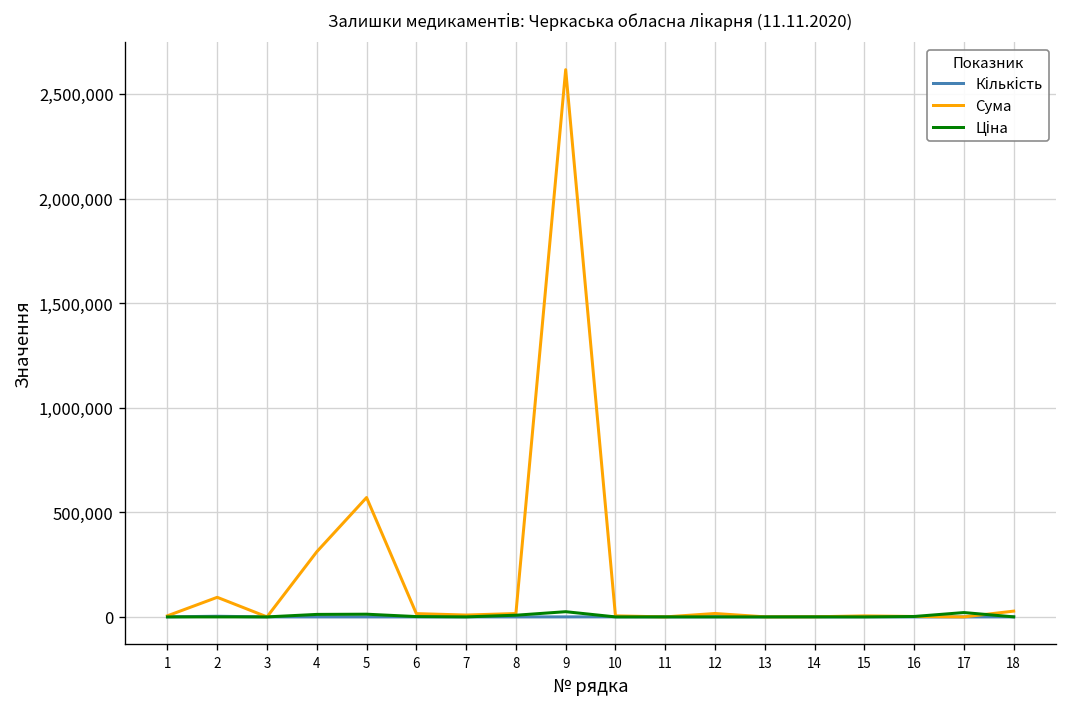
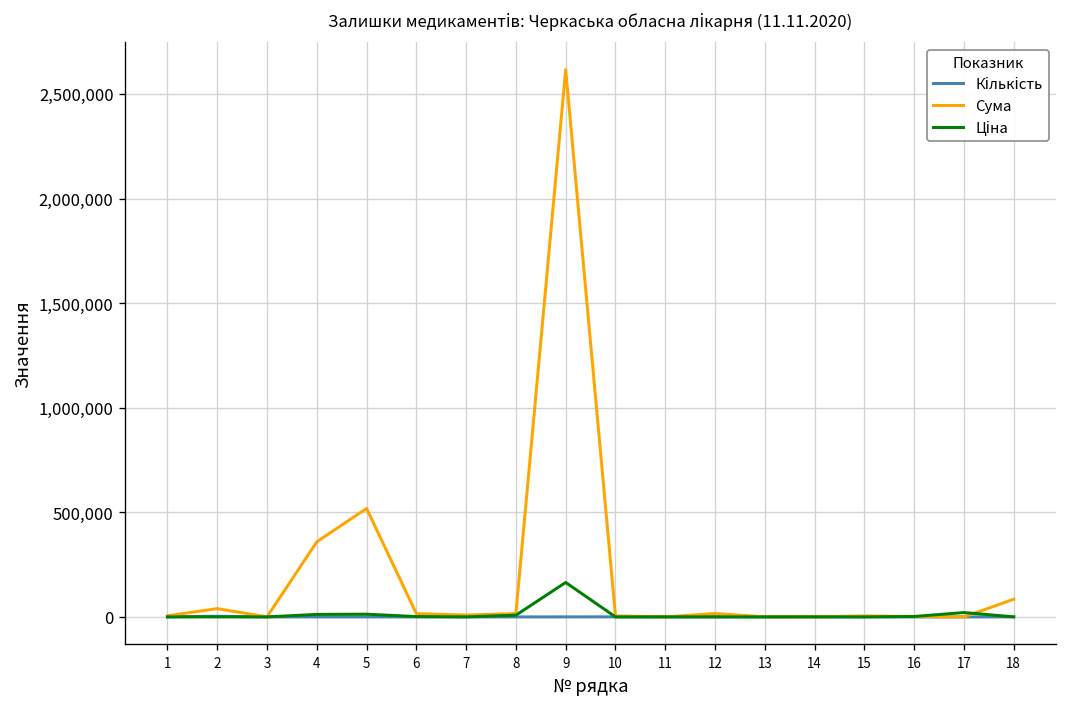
Сума, 2: 90,000 -> 40,000
Сума, 4: 310,000 -> 360,000
Сума, 5: 570,000 -> 520,000
Ціна, 9: 20,000 -> 160,000
Сума, 18: 30,000 -> 80,000
